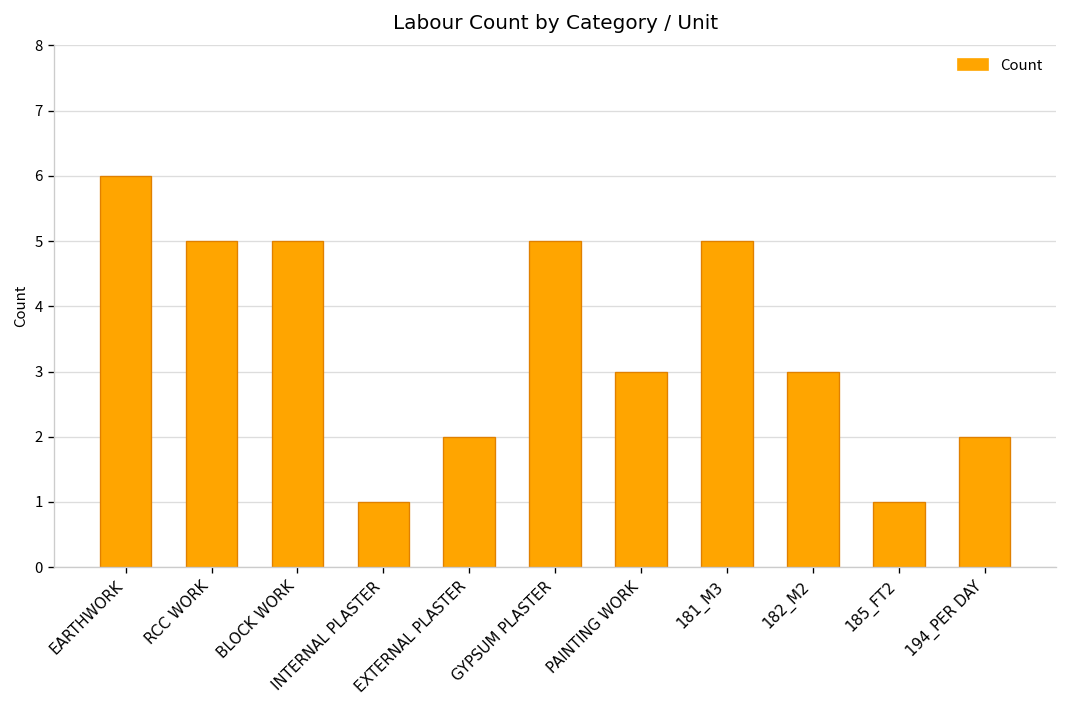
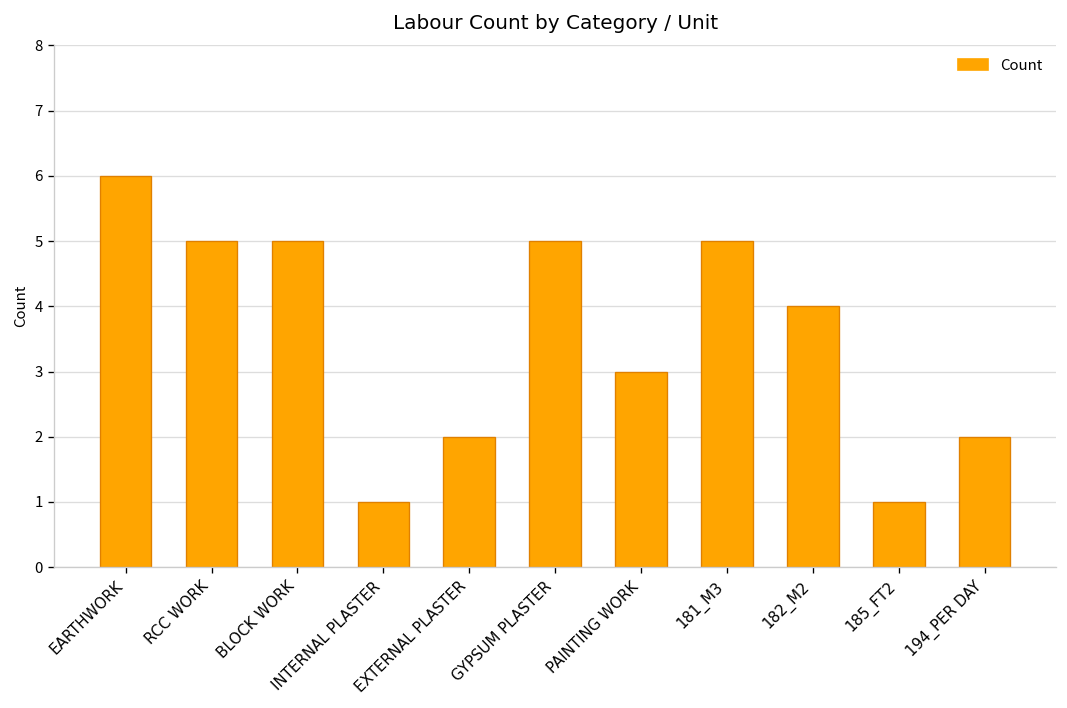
182_M2: 3 -> 4
